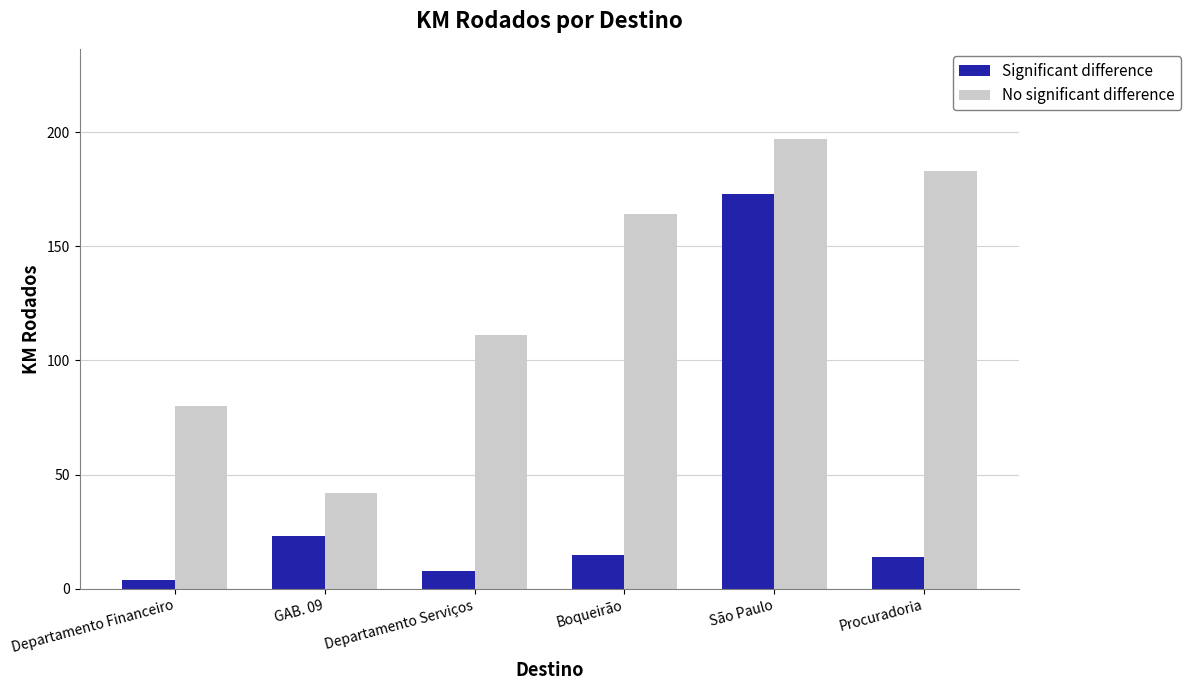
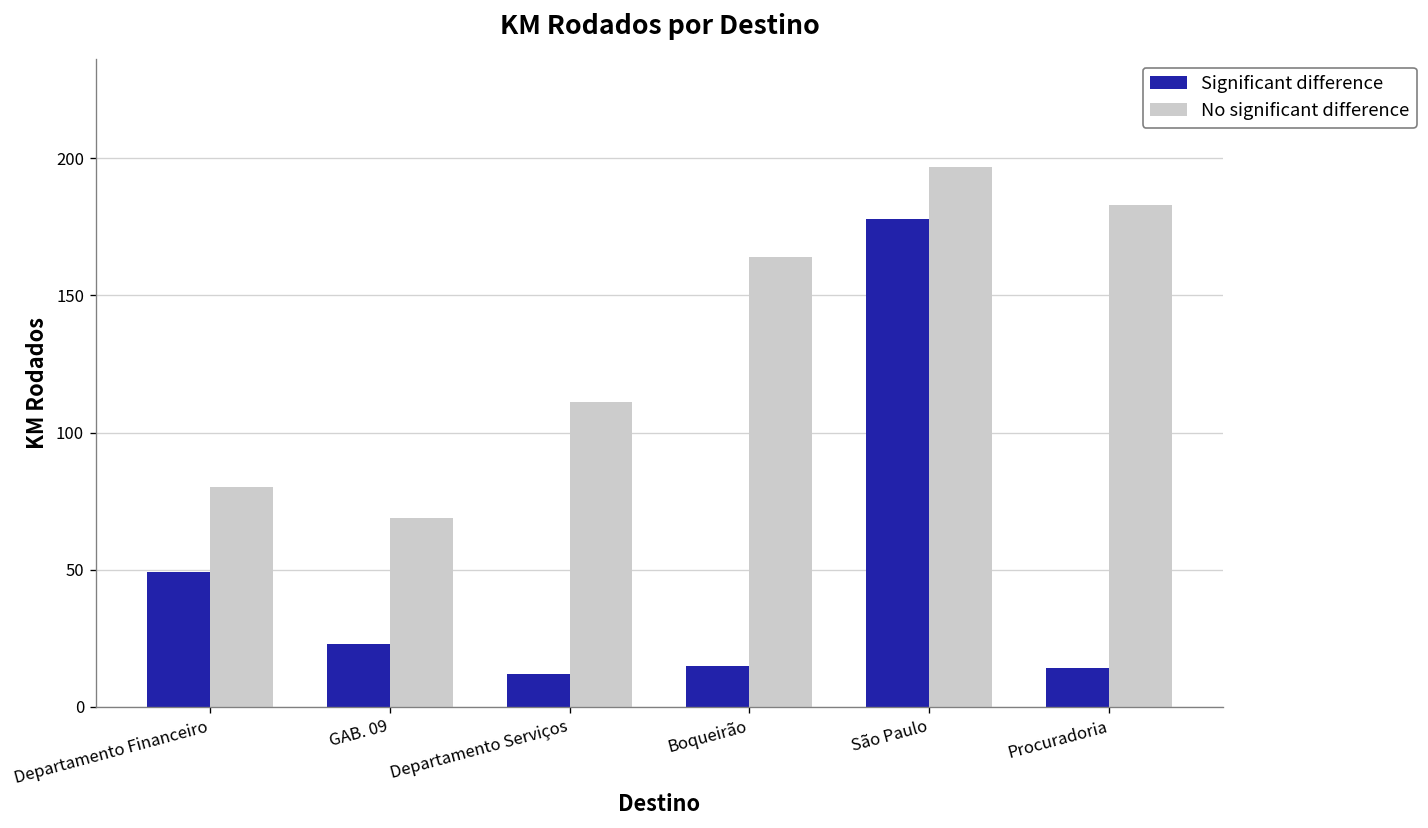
Significant difference, Departamento Financeiro: 4 -> 49
No significant difference, GAB. 09: 42 -> 69
Significant difference, Departamento Serviços: 8 -> 12
Significant difference, São Paulo: 173 -> 178
